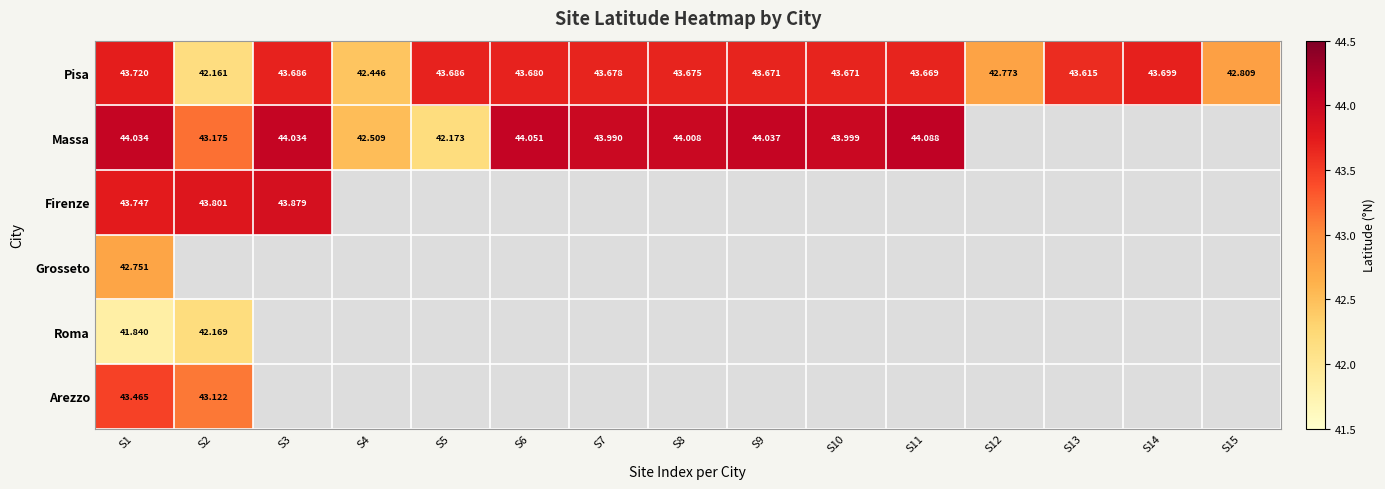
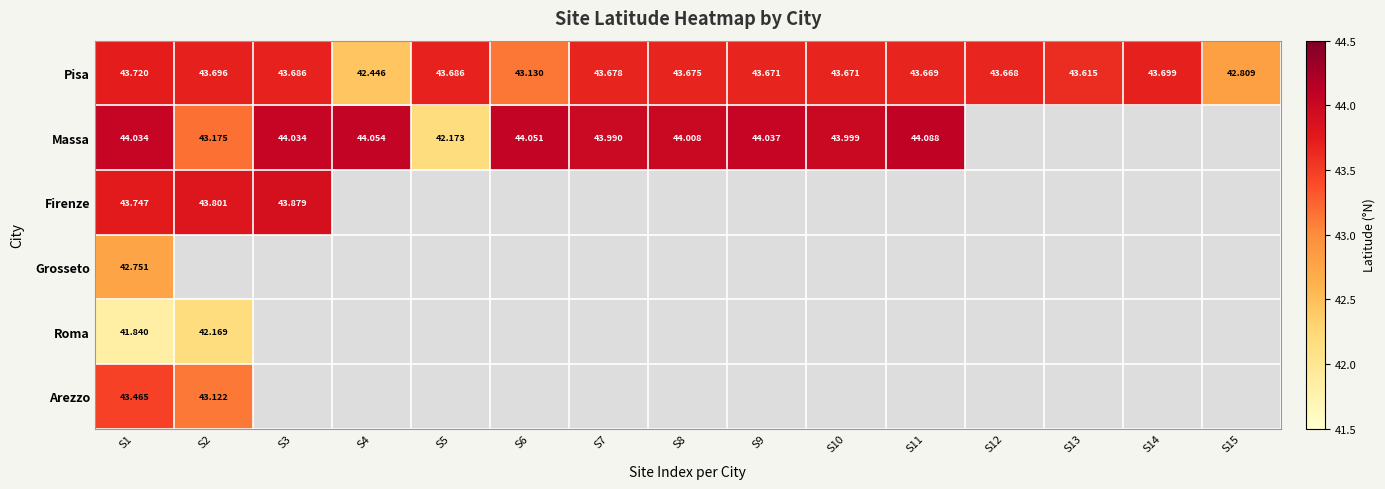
Pisa, S2: 42.161 -> 43.696
Pisa, S6: 43.680 -> 43.130
Pisa, S12: 42.773 -> 43.668
Massa, S4: 42.509 -> 44.054
